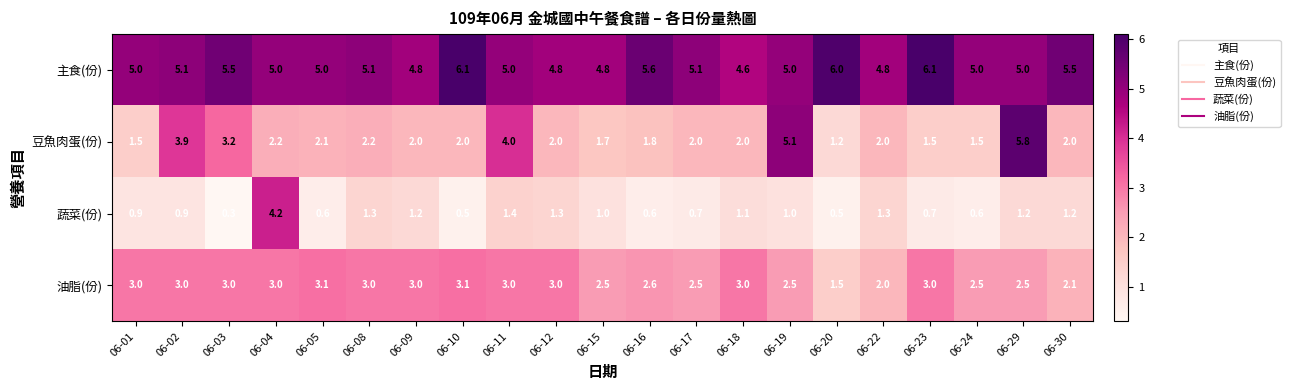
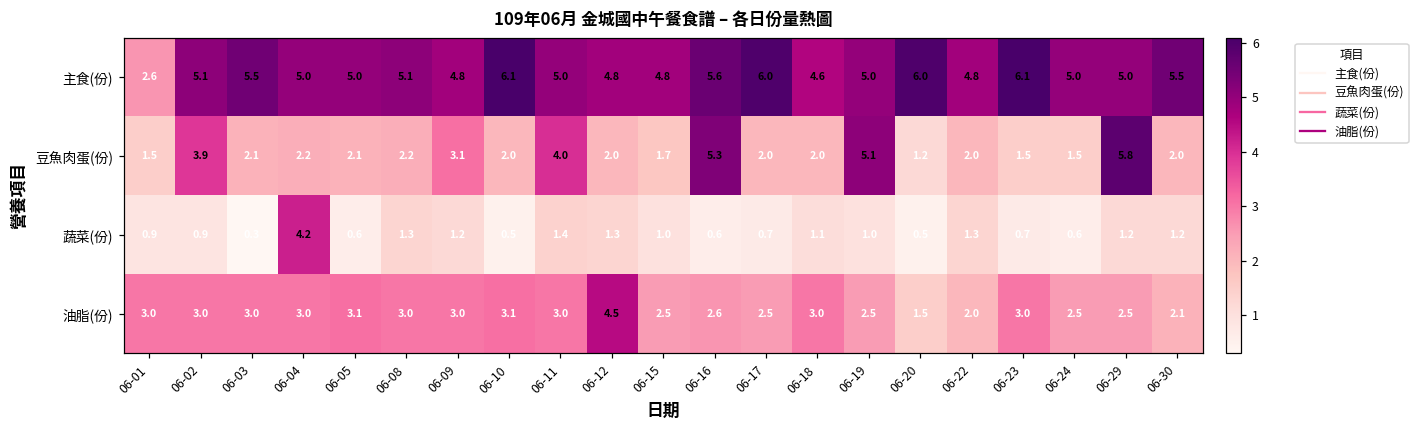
主食(份), 06-01: 5.0 -> 2.6
主食(份), 06-17: 5.1 -> 6.0
豆魚肉蛋(份), 06-03: 3.2 -> 2.1
豆魚肉蛋(份), 06-09: 2.0 -> 3.1
豆魚肉蛋(份), 06-16: 1.8 -> 5.3
油脂(份), 06-12: 3.0 -> 4.5
